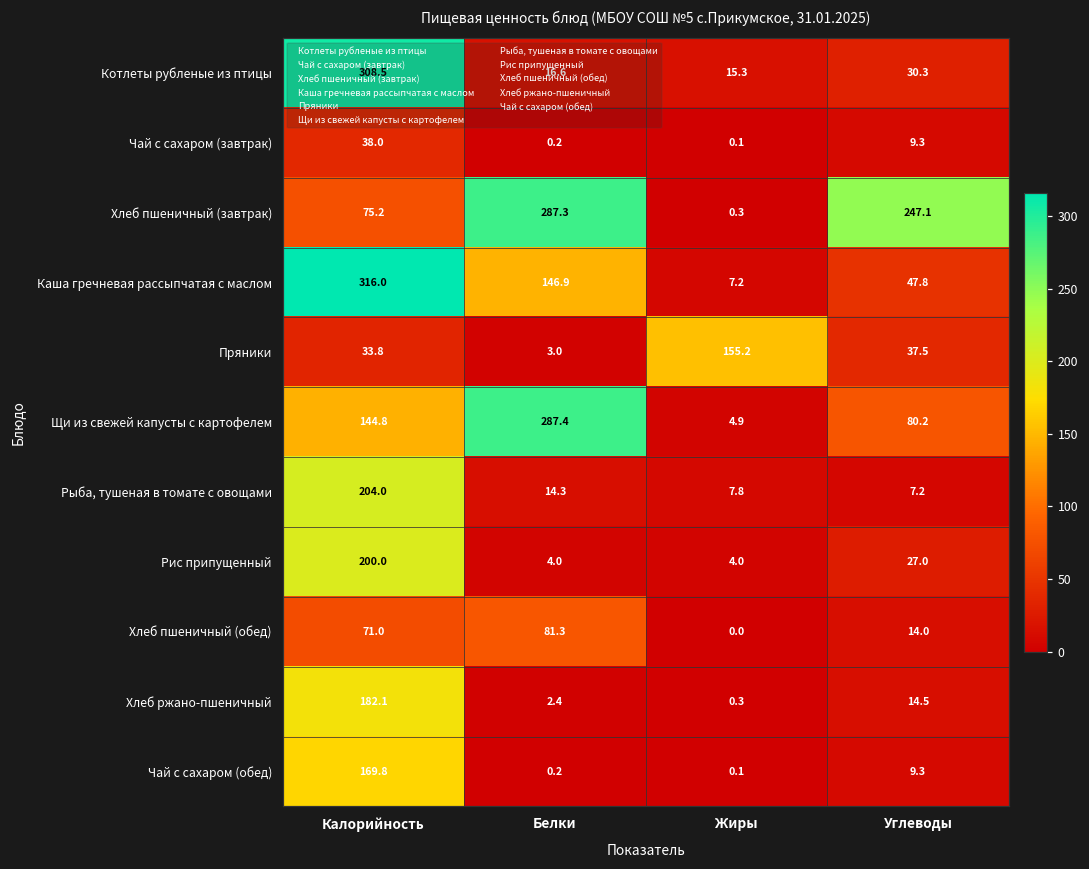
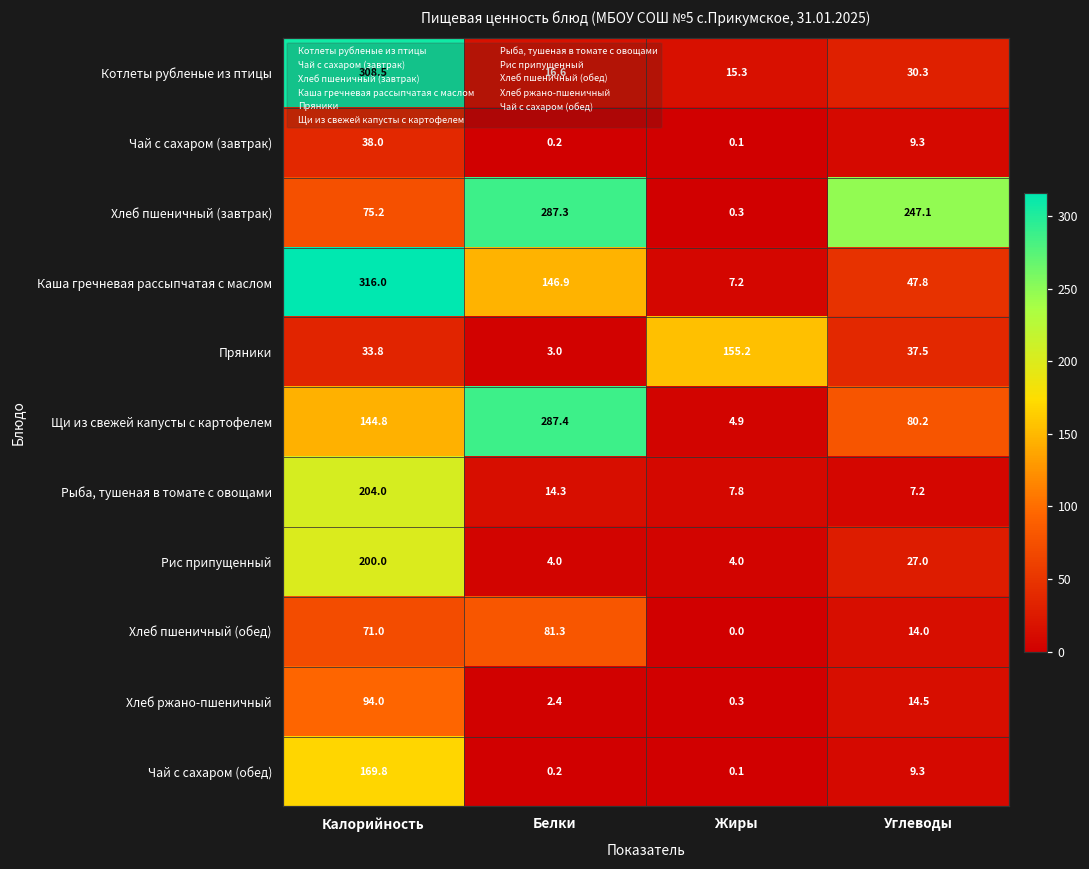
Хлеб ржано-пшеничный, Калорийность: 182.1 -> 94.0
